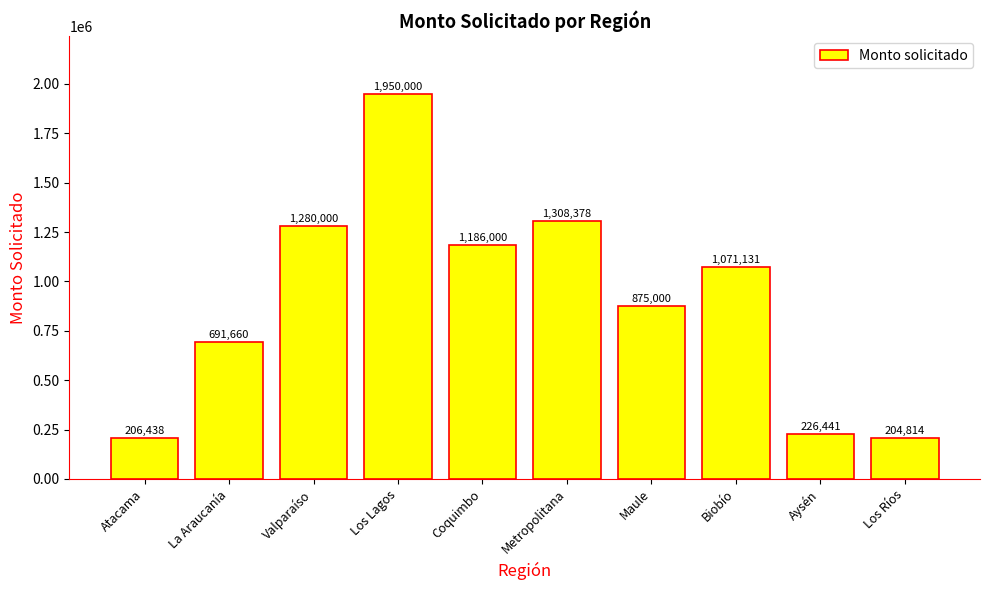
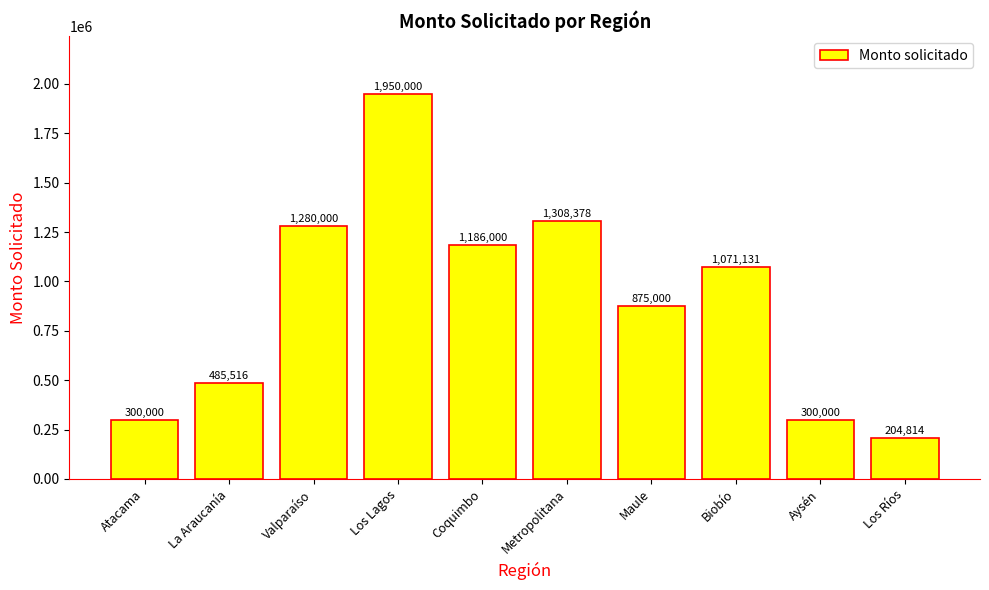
Atacama: 206,438 -> 300,000
La Araucanía: 691,660 -> 485,516
Aysén: 226,441 -> 300,000
